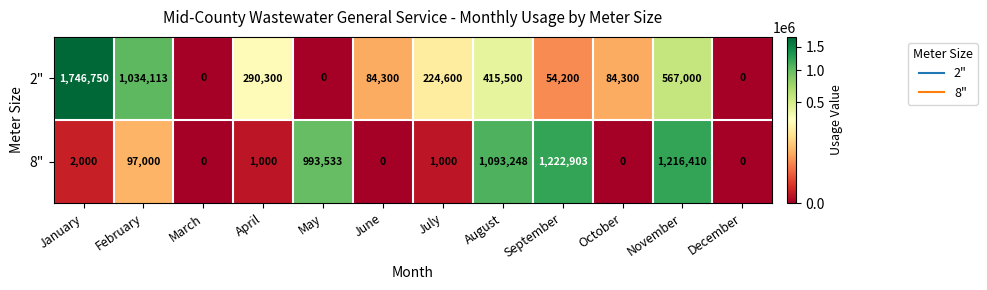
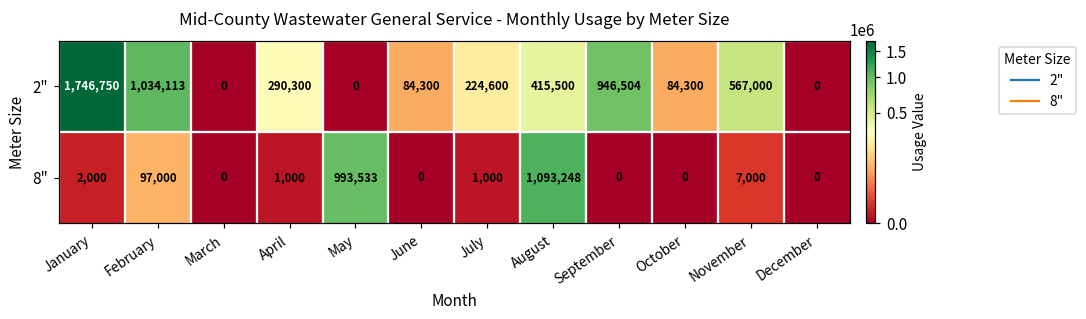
2", September: 54,200 -> 946,504
8", September: 1,222,903 -> 0
8", November: 1,216,410 -> 7,000
